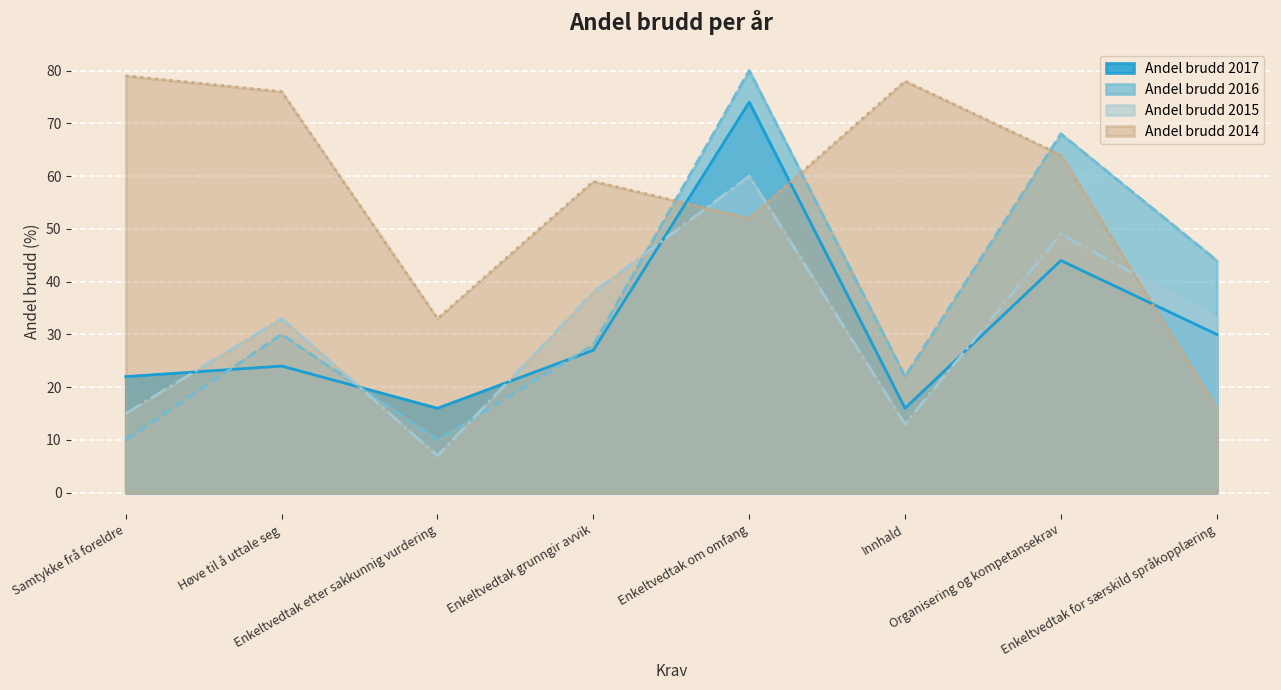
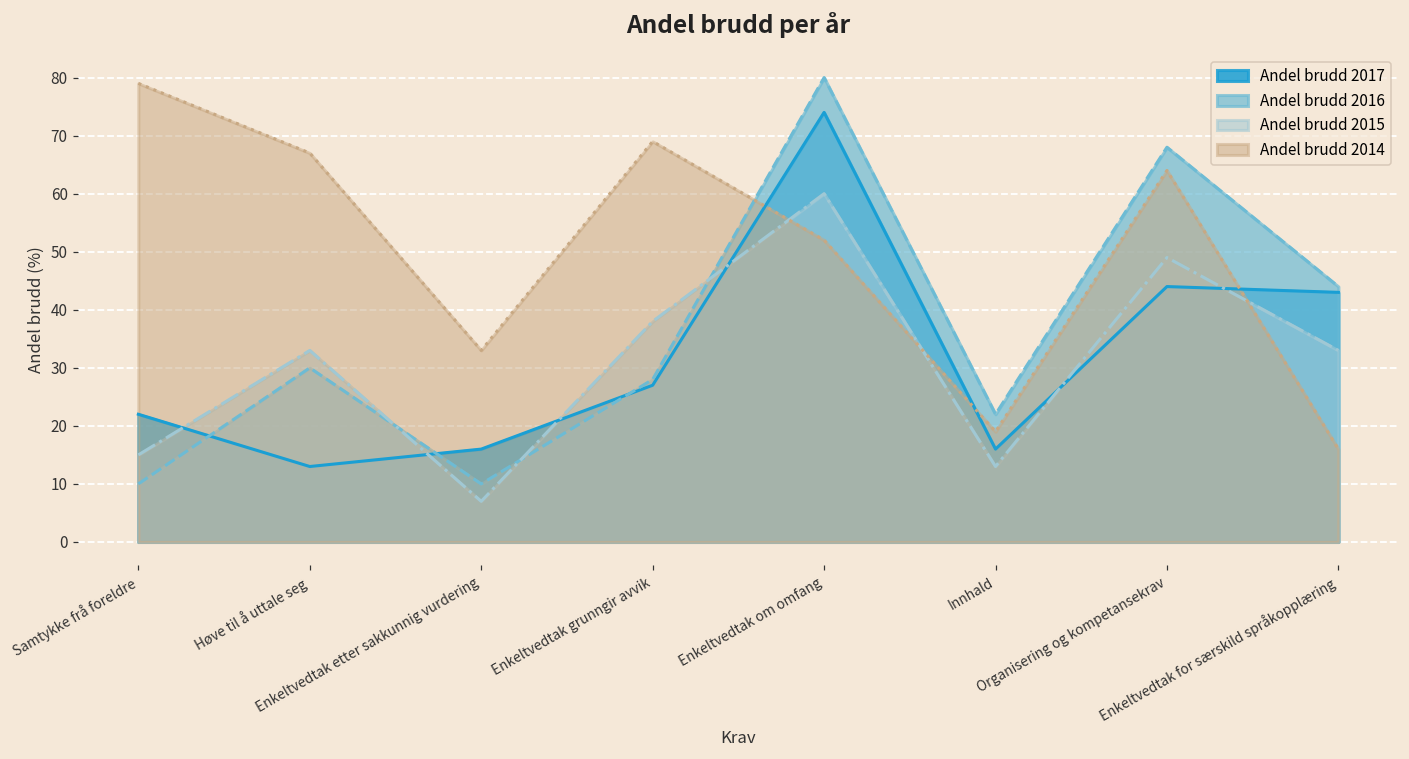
Andel brudd 2017, Høve til å uttale seg: 24 -> 13
Andel brudd 2014, Høve til å uttale seg: 76 -> 67
Andel brudd 2014, Enkeltvedtak grunngir avvik: 59 -> 69
Andel brudd 2014, Innhald: 78 -> 19
Andel brudd 2017, Enkeltvedtak for særskild språkopplæring: 30 -> 43
